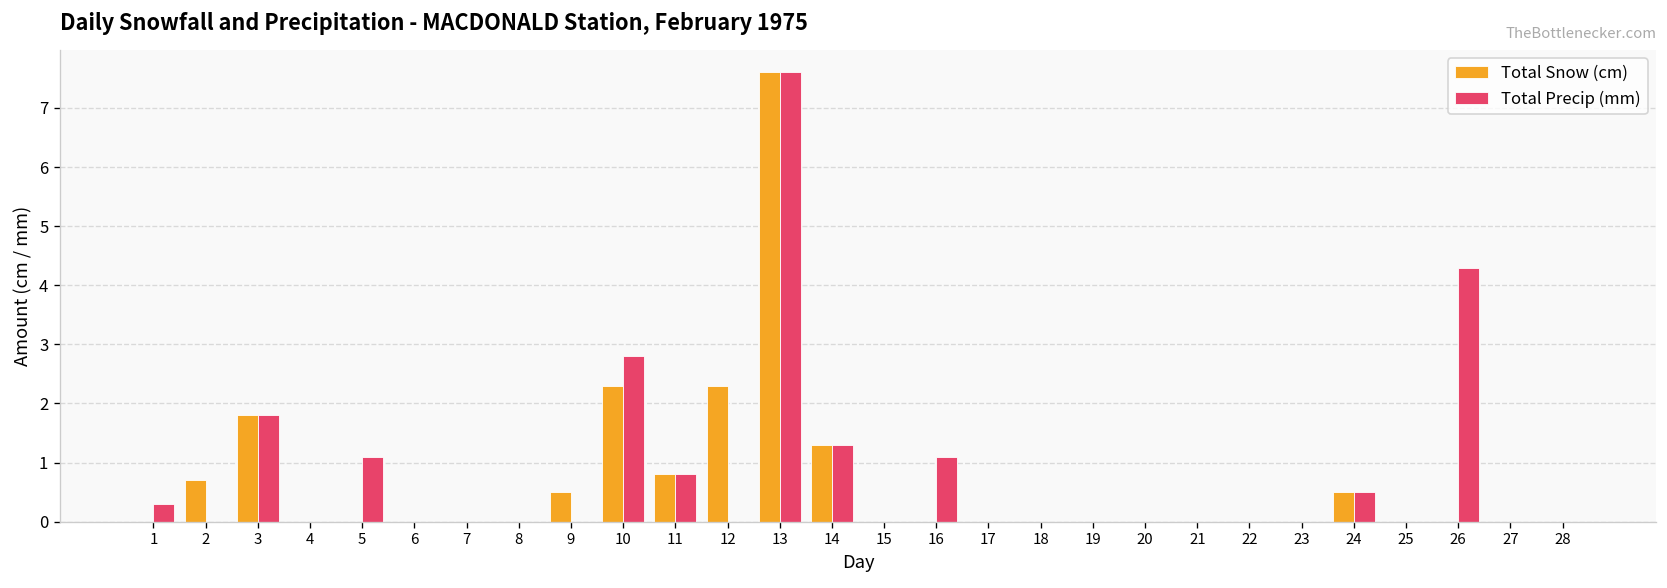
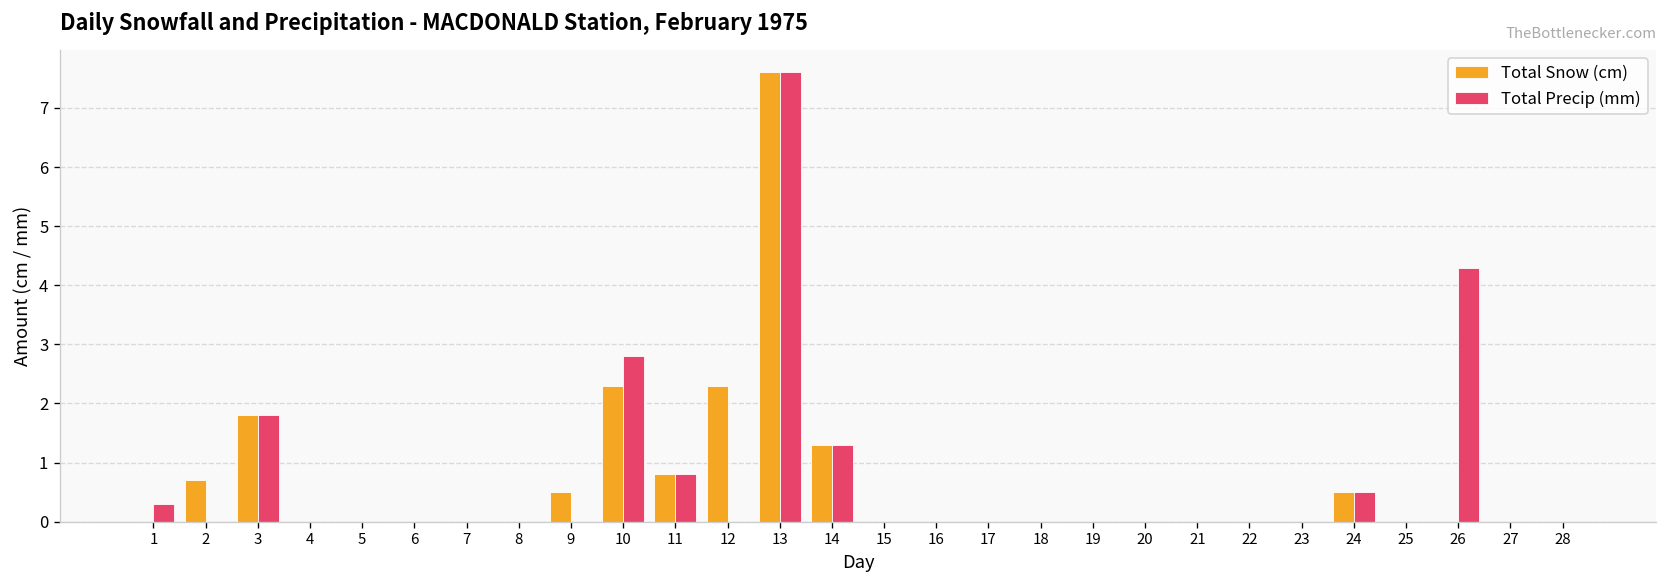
Total Precip (mm), 5: 1.1 -> 0.0
Total Precip (mm), 16: 1.1 -> 0.0
